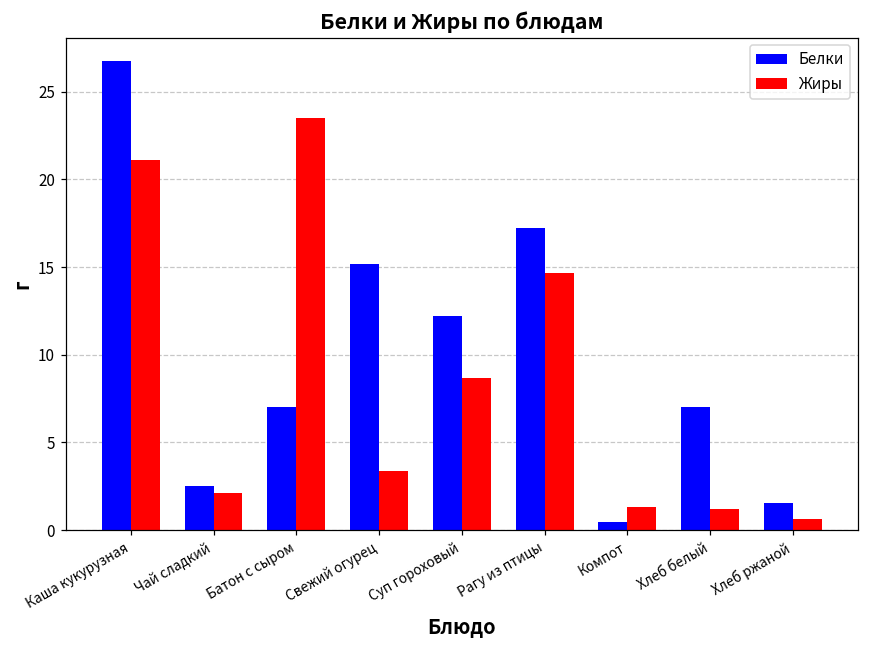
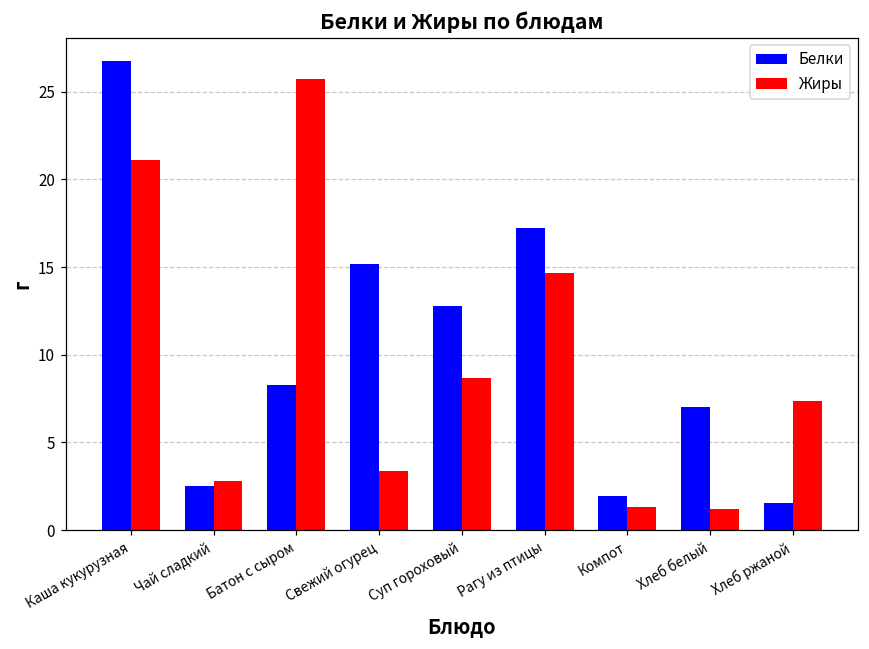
Жиры, Чай сладкий: 2.1 -> 2.8
Белки, Батон с сыром: 7.1 -> 8.3
Жиры, Батон с сыром: 23.5 -> 25.7
Белки, Суп гороховый: 12.2 -> 12.8
Белки, Компот: 0.5 -> 2.0
Жиры, Хлеб ржаной: 0.6 -> 7.4
